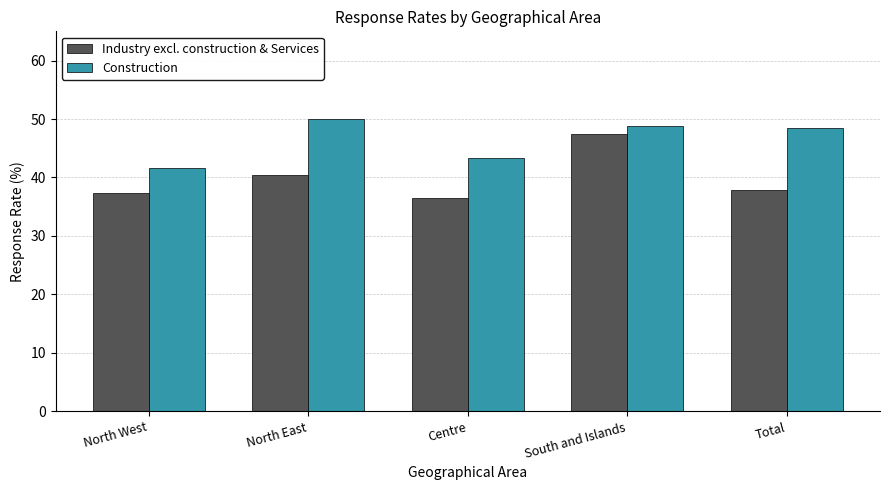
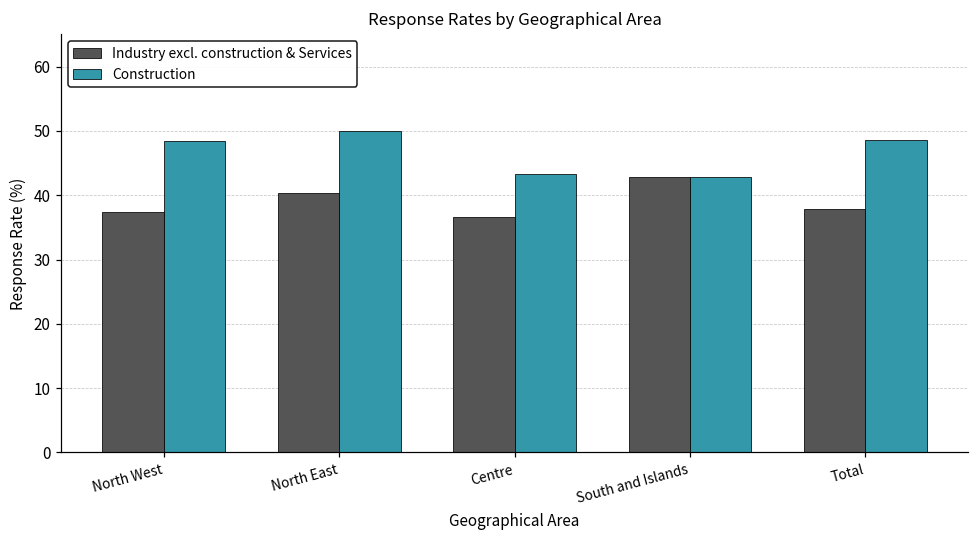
Construction, North West: 42 -> 49
Industry excl. construction & Services, South and Islands: 47 -> 43
Construction, South and Islands: 49 -> 43
